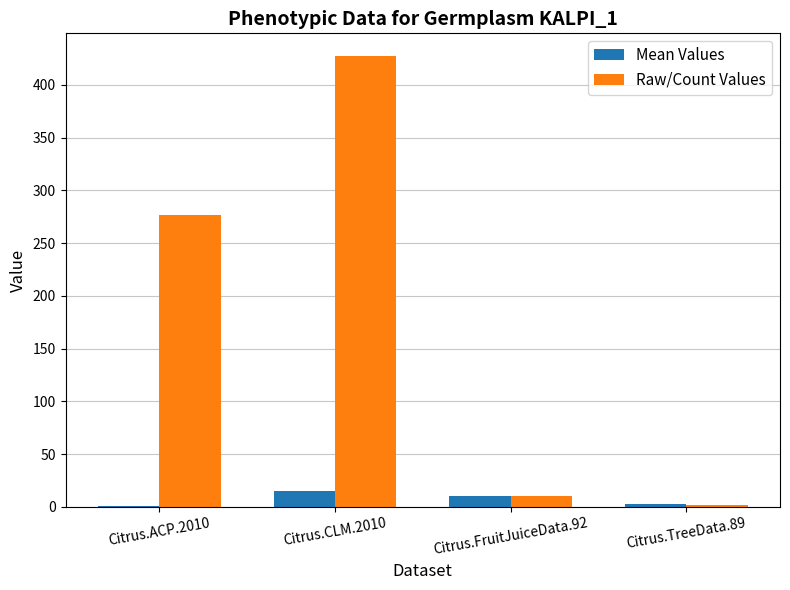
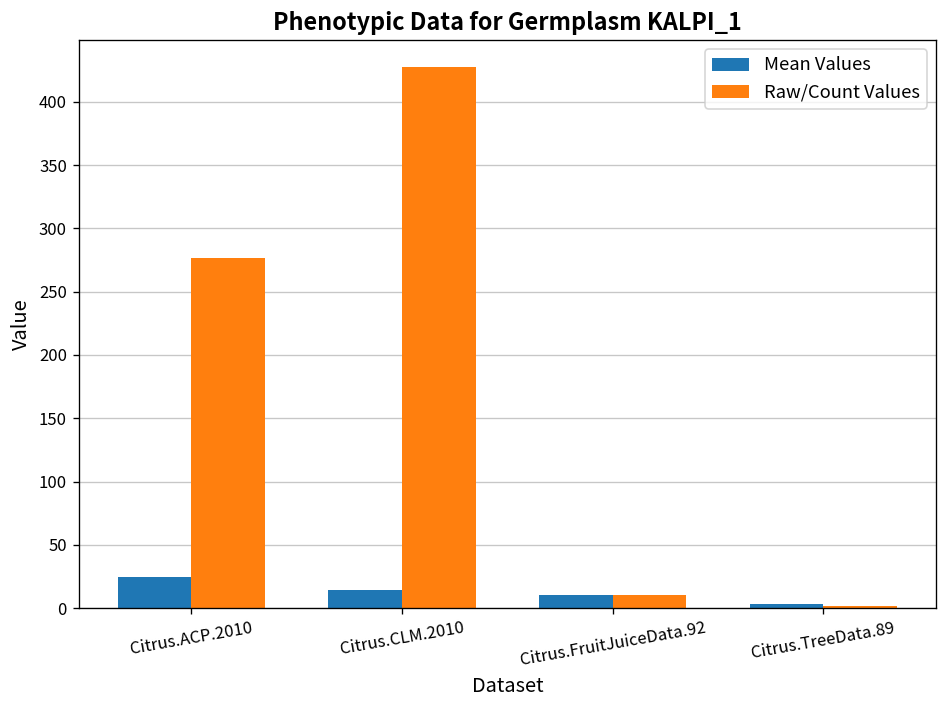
Mean Values, Citrus.ACP.2010: 1 -> 25
